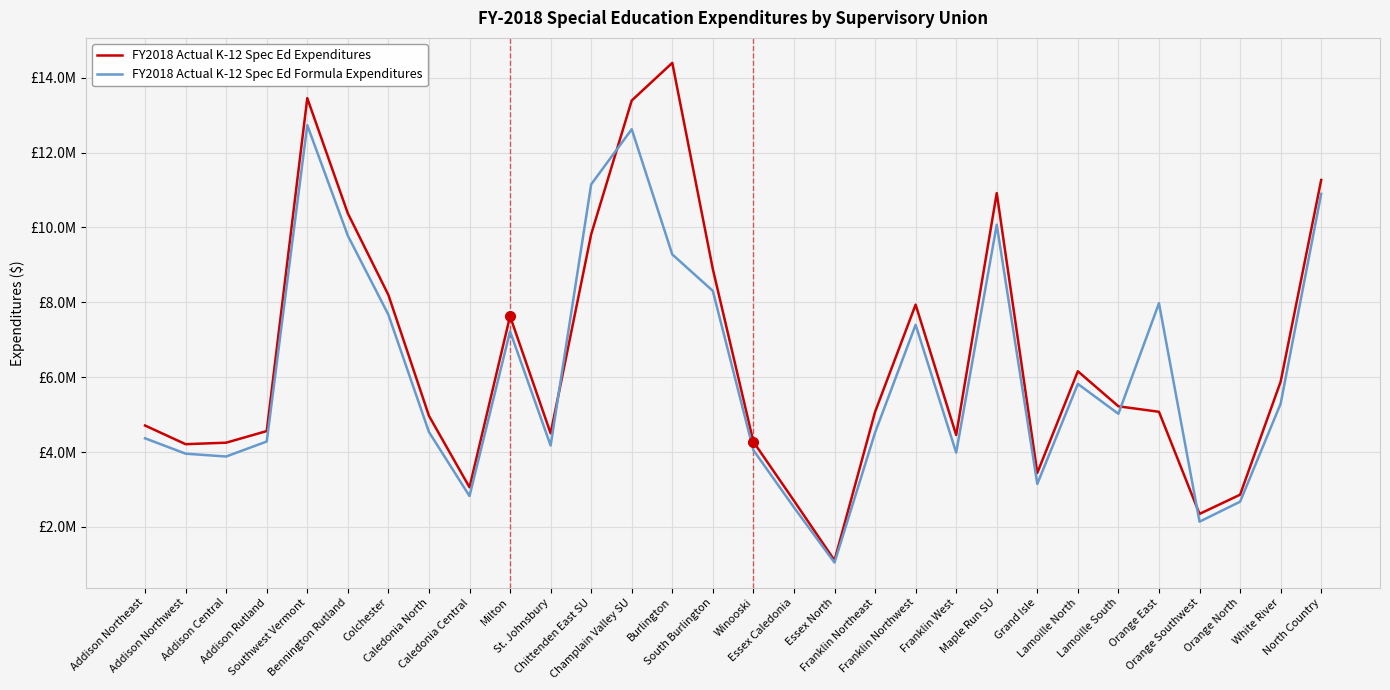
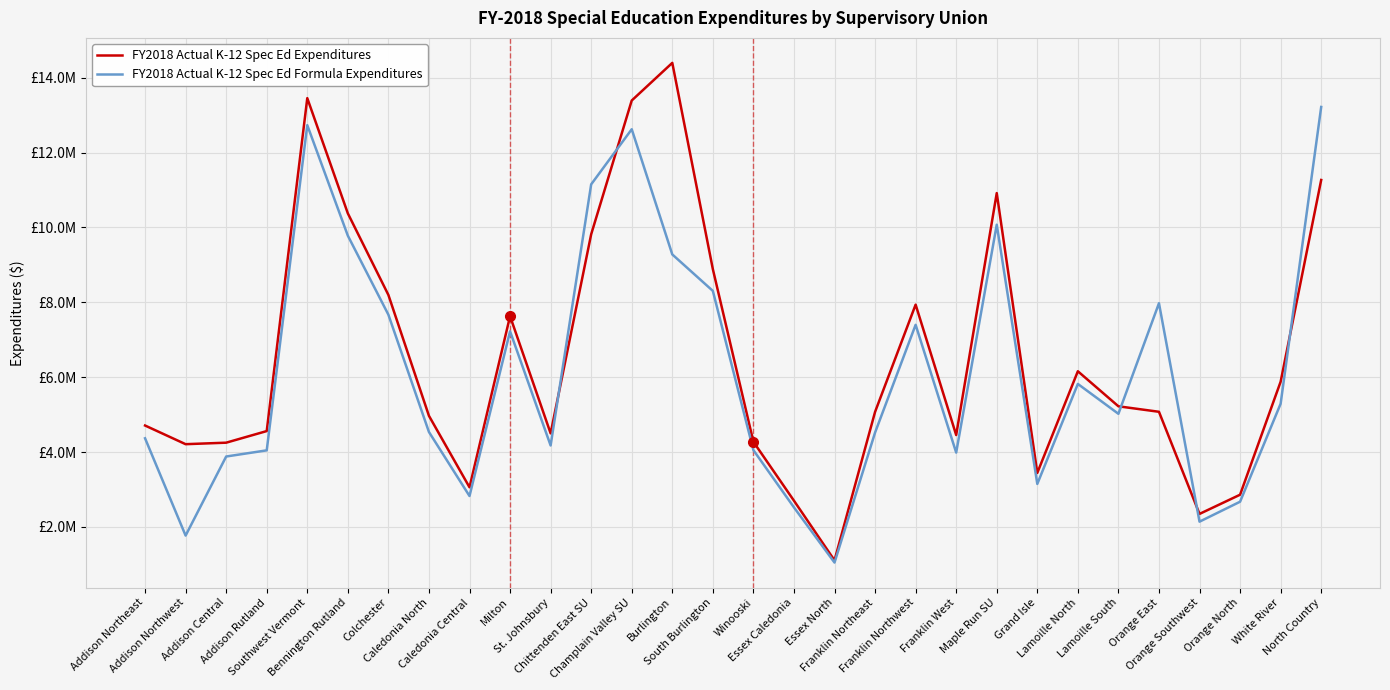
FY2018 Actual K-12 Spec Ed Formula Expenditures, Addison Northwest: £4000000 -> £1800000
FY2018 Actual K-12 Spec Ed Formula Expenditures, Addison Rutland: £4300000 -> £4000000
FY2018 Actual K-12 Spec Ed Formula Expenditures, North Country: £10900000 -> £13200000
